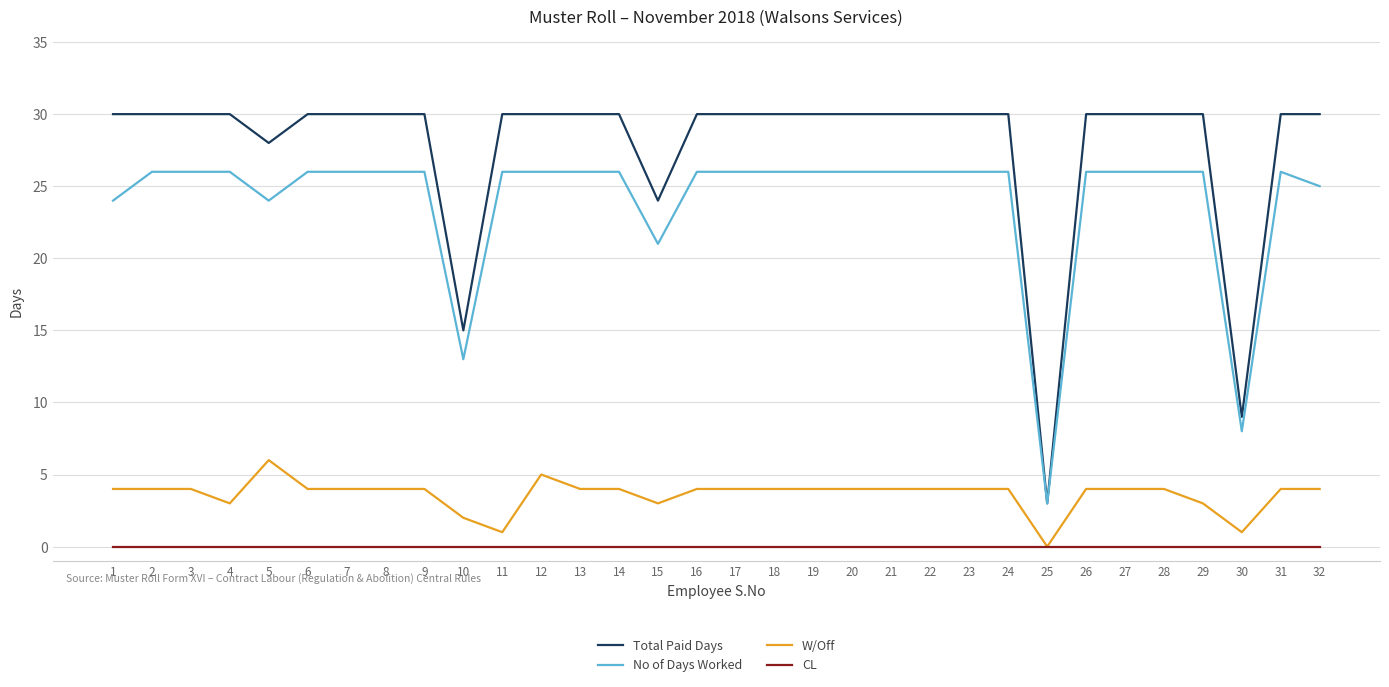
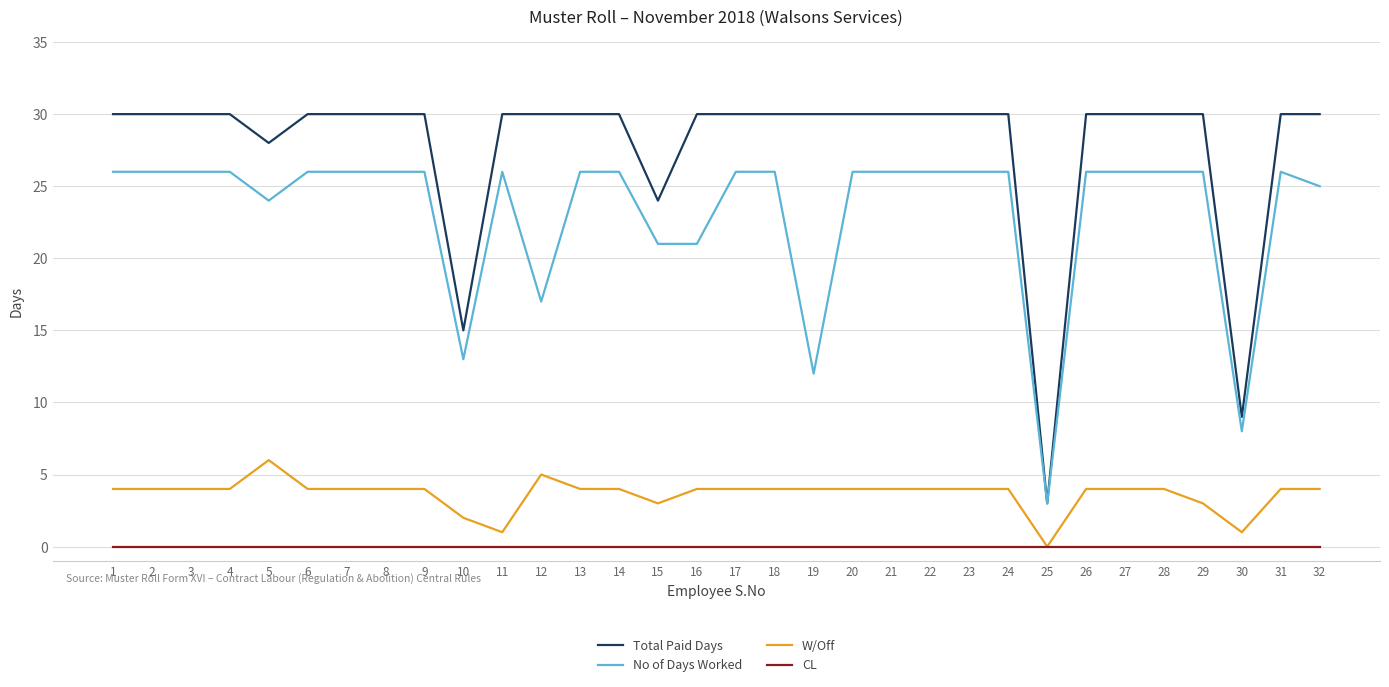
No of Days Worked, 1: 24 -> 26
W/Off, 4: 3 -> 4
No of Days Worked, 12: 26 -> 17
No of Days Worked, 16: 26 -> 21
No of Days Worked, 19: 26 -> 12
